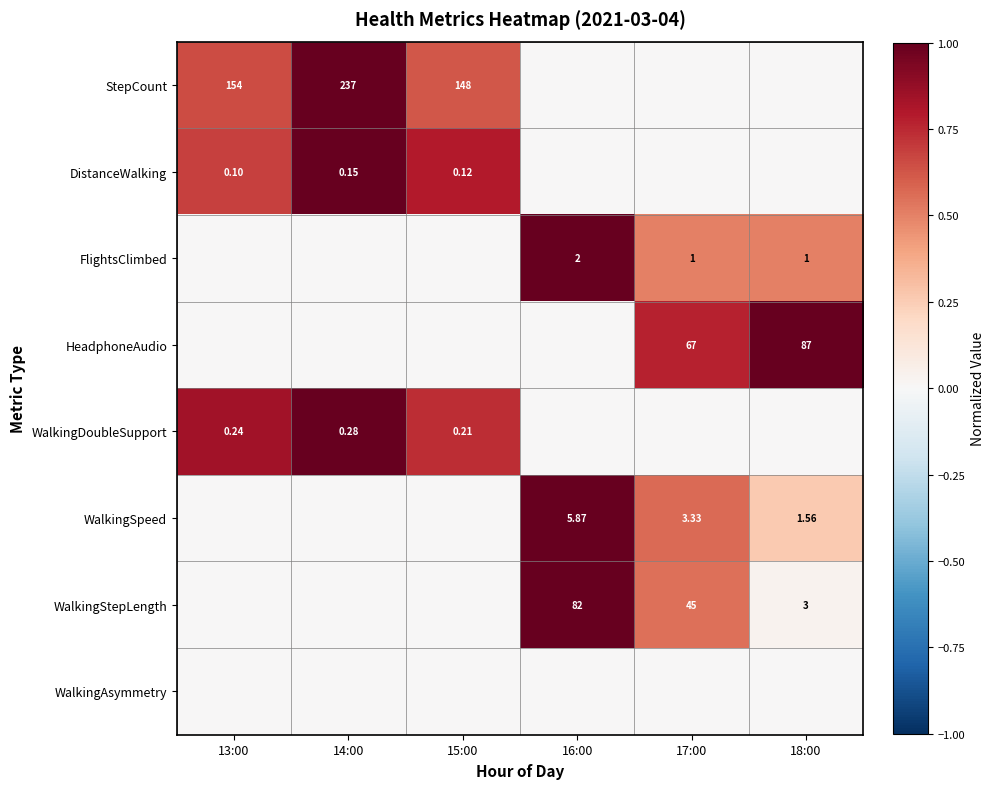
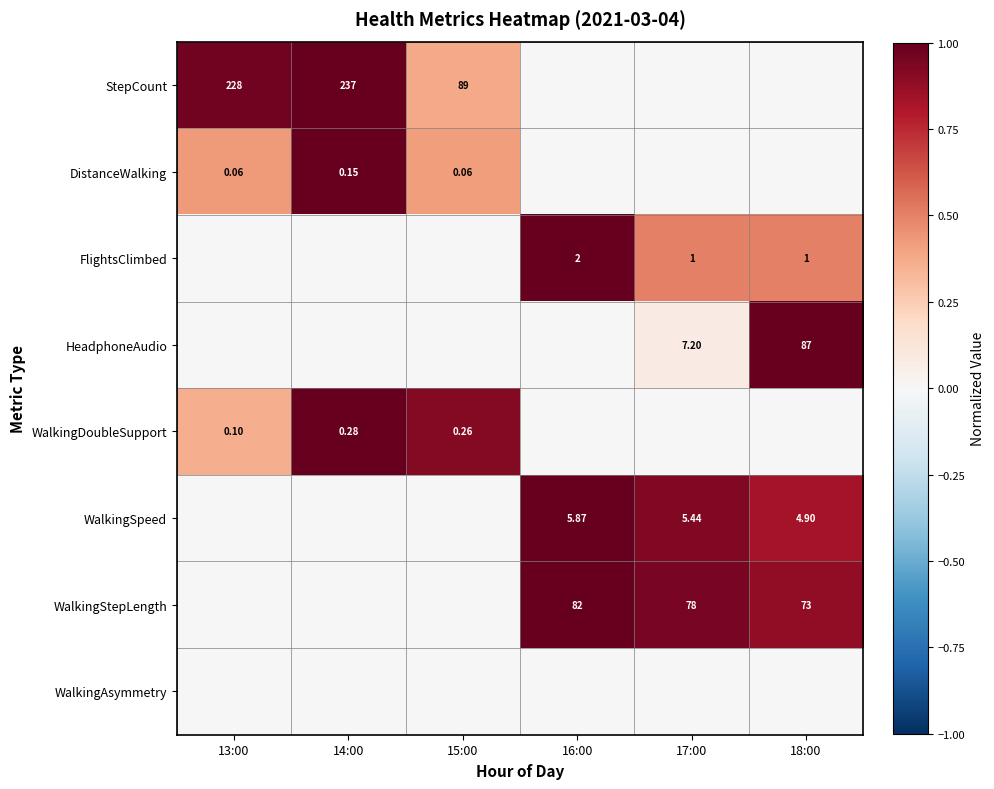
StepCount, 13:00: 154 -> 228
StepCount, 15:00: 148 -> 89
DistanceWalking, 13:00: 0.10 -> 0.06
DistanceWalking, 15:00: 0.12 -> 0.06
HeadphoneAudio, 17:00: 67 -> 7.20
WalkingDoubleSupport, 13:00: 0.24 -> 0.10
WalkingDoubleSupport, 15:00: 0.21 -> 0.26
WalkingSpeed, 17:00: 3.33 -> 5.44
WalkingSpeed, 18:00: 1.56 -> 4.90
WalkingStepLength, 17:00: 45 -> 78
WalkingStepLength, 18:00: 3 -> 73
